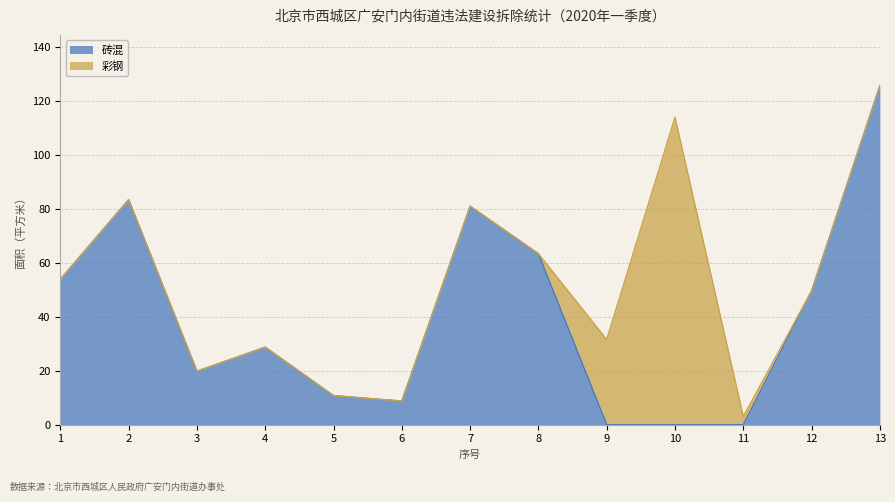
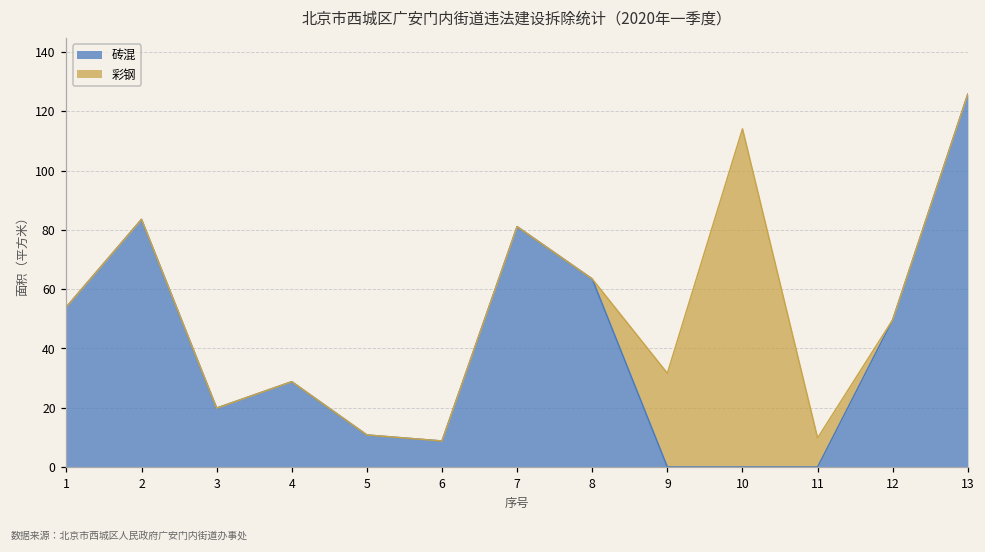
彩钢, 11: 3 -> 10
